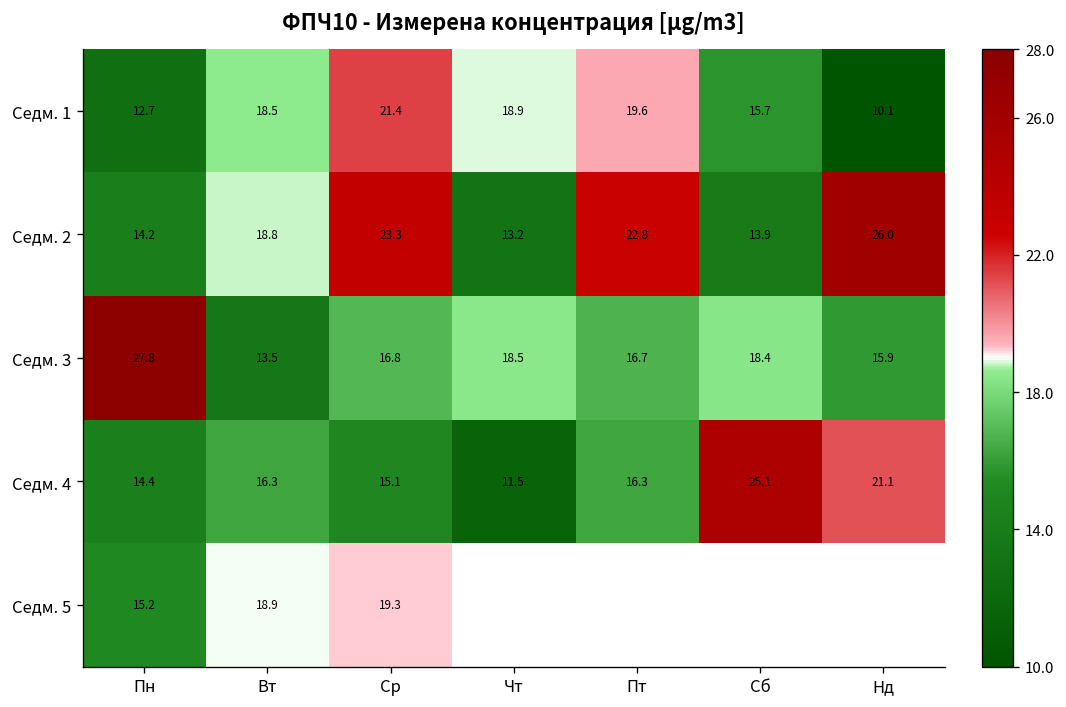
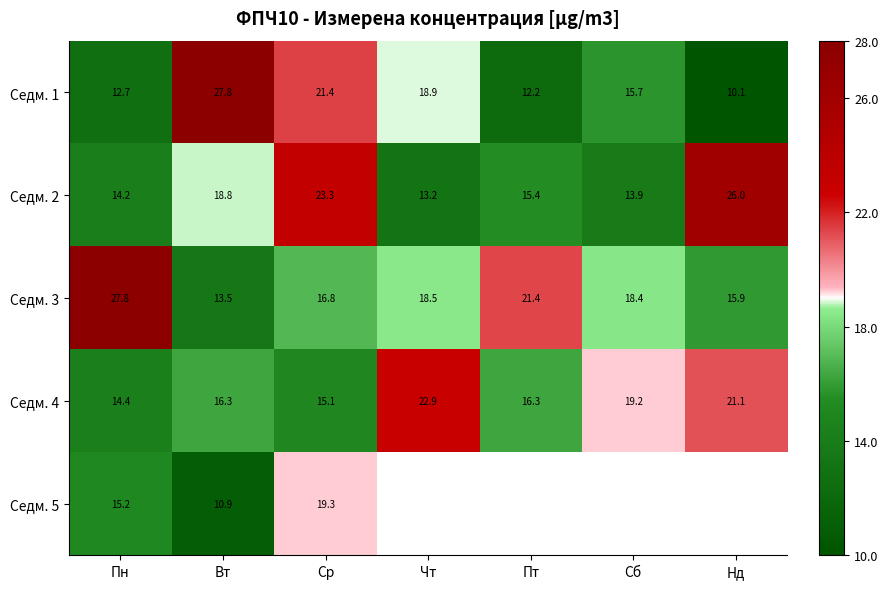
Седм. 1, Вт: 18.5 -> 27.8
Седм. 1, Пт: 19.6 -> 12.2
Седм. 2, Пт: 22.8 -> 15.4
Седм. 3, Пт: 16.7 -> 21.4
Седм. 4, Чт: 11.5 -> 22.9
Седм. 4, Сб: 25.1 -> 19.2
Седм. 5, Вт: 18.9 -> 10.9
